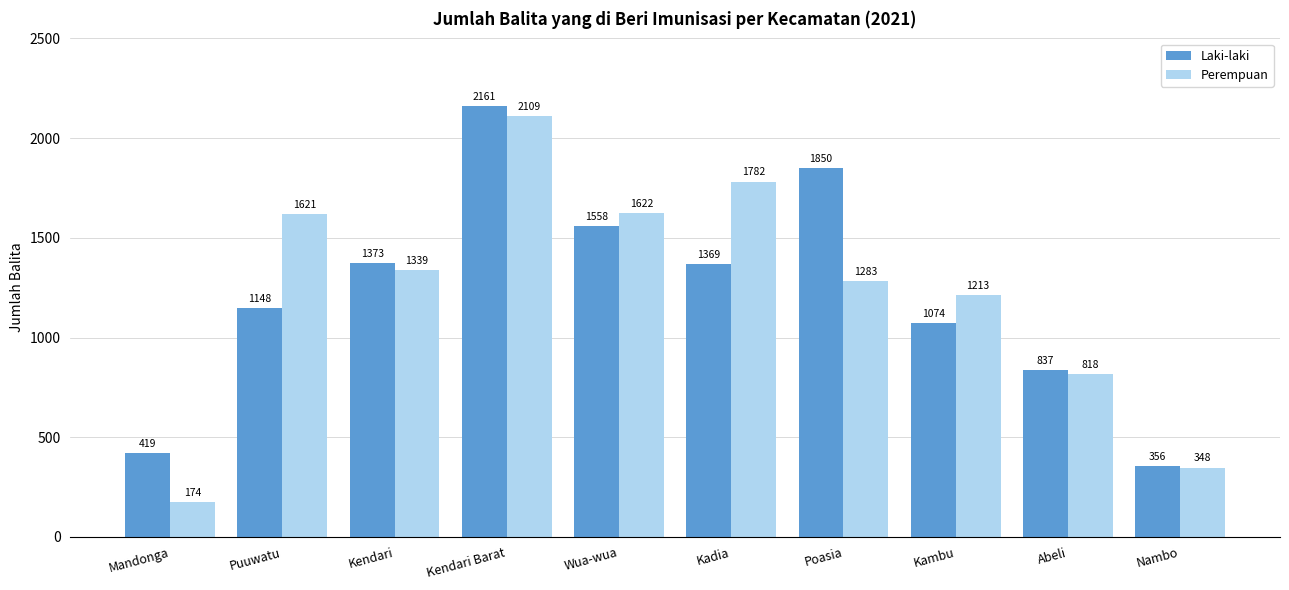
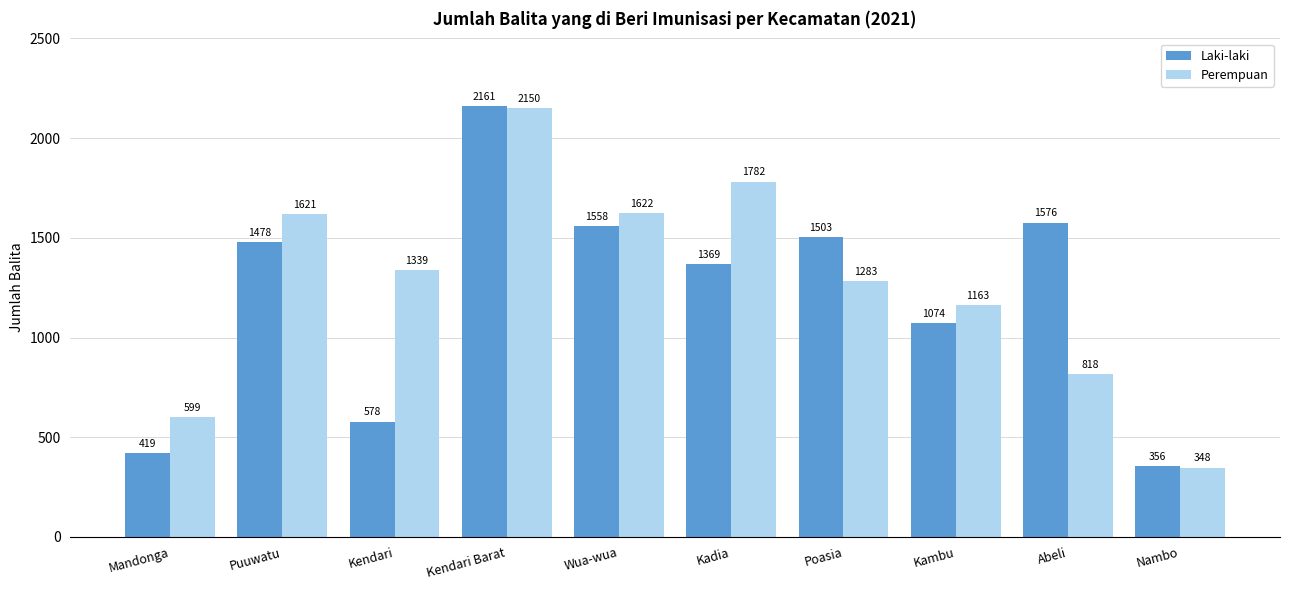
Perempuan, Mandonga: 174 -> 599
Laki-laki, Puuwatu: 1148 -> 1478
Laki-laki, Kendari: 1373 -> 578
Perempuan, Kendari Barat: 2109 -> 2150
Laki-laki, Poasia: 1850 -> 1503
Perempuan, Kambu: 1213 -> 1163
Laki-laki, Abeli: 837 -> 1576
